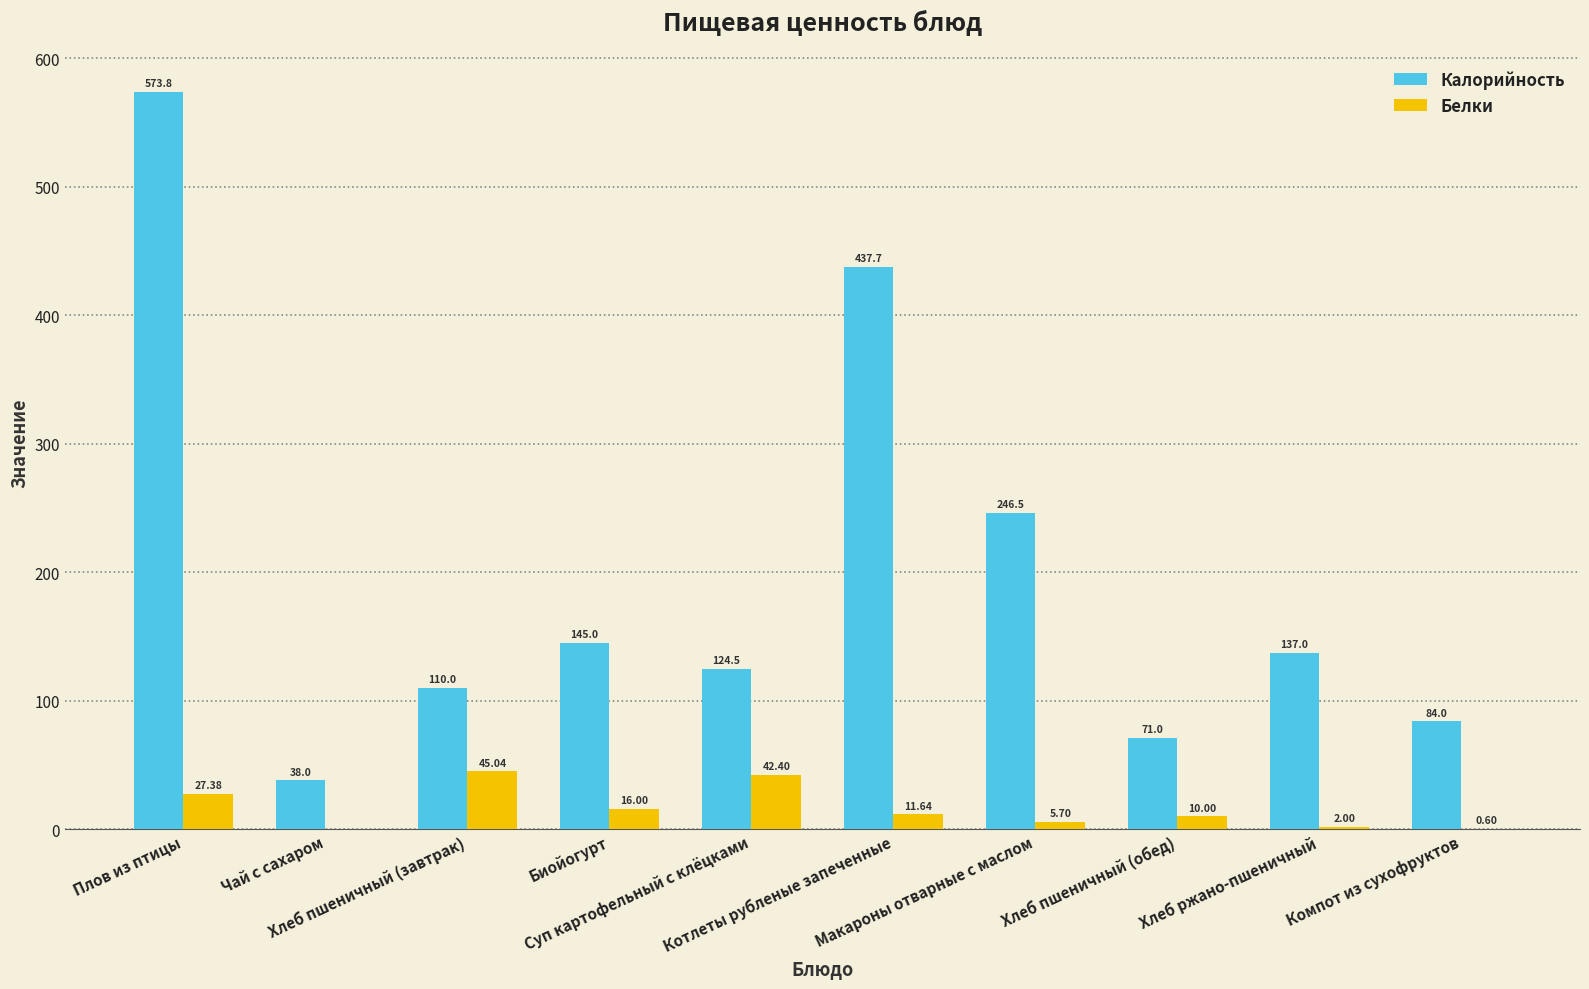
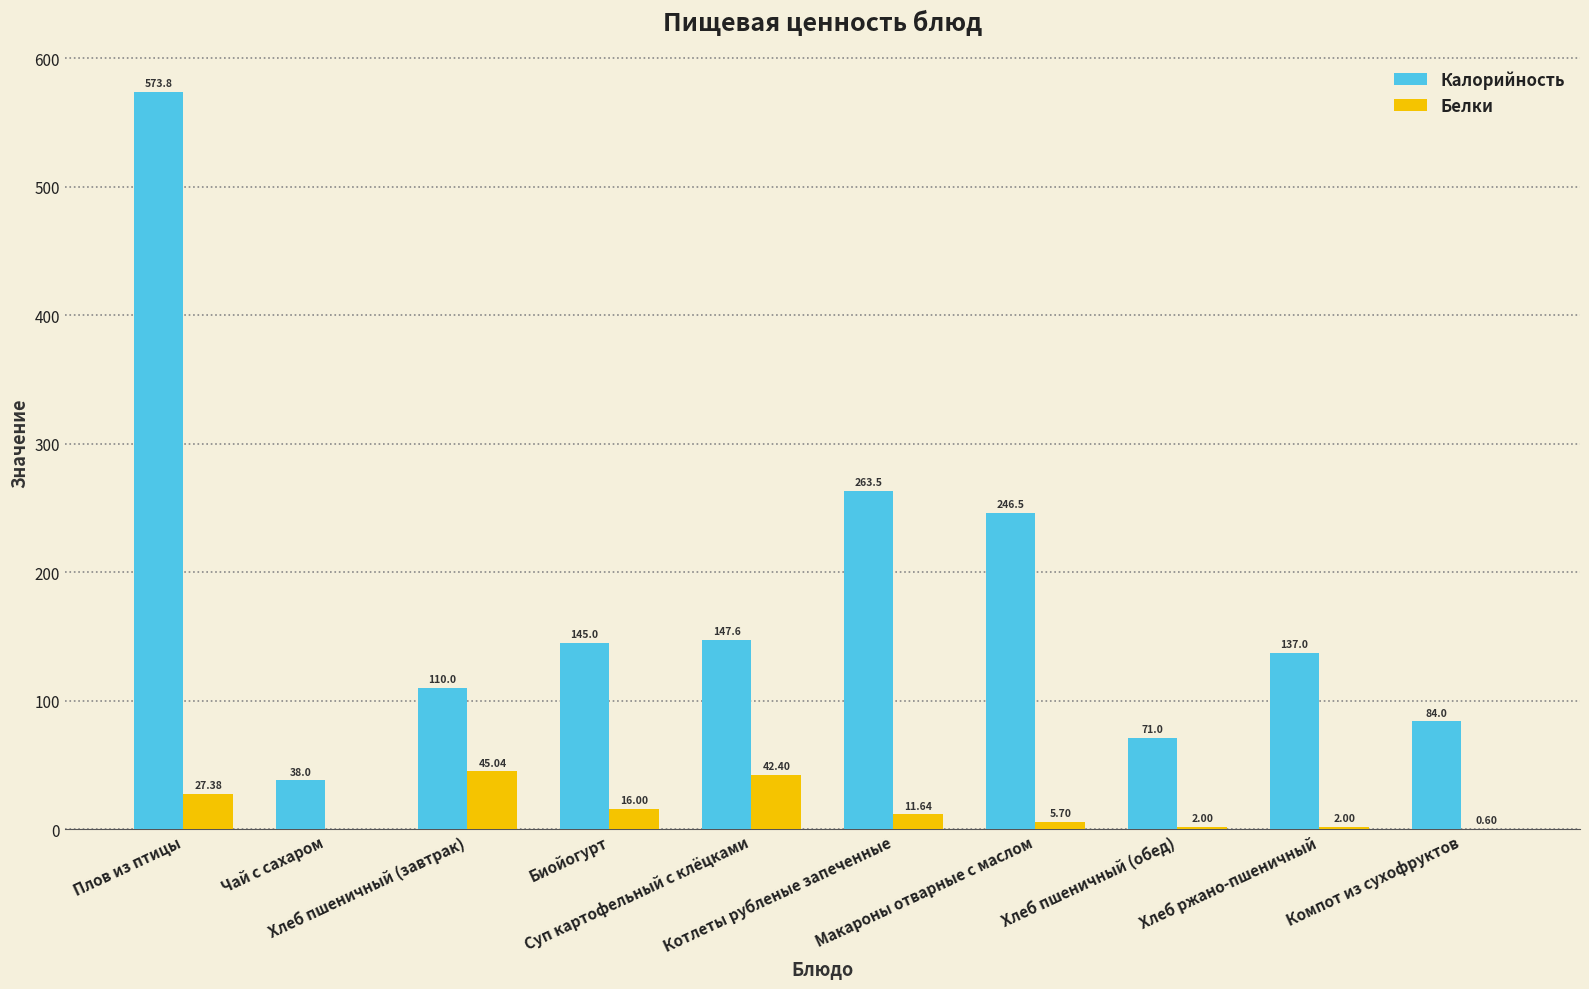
Калорийность, Суп картофельный с клёцками: 124.5 -> 147.6
Калорийность, Котлеты рубленые запеченные: 437.7 -> 263.5
Белки, Хлеб пшеничный (обед): 10.00 -> 2.00
